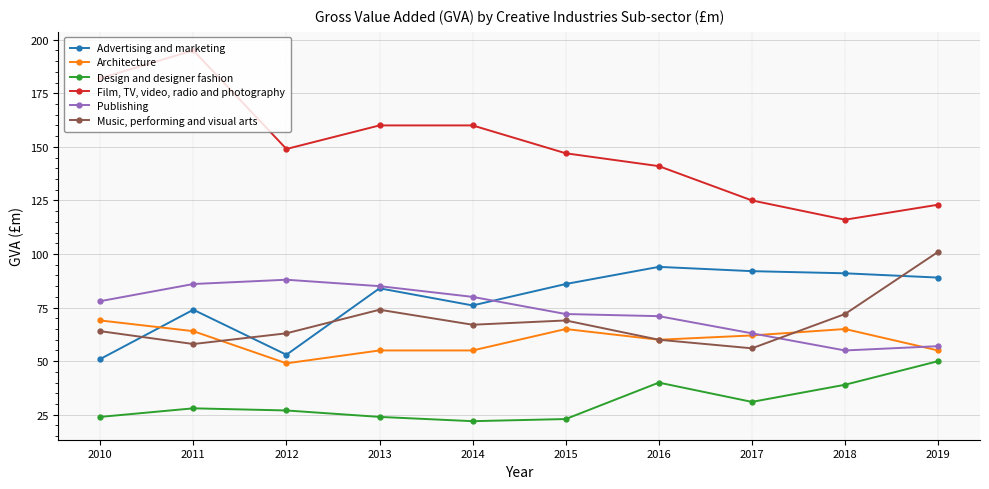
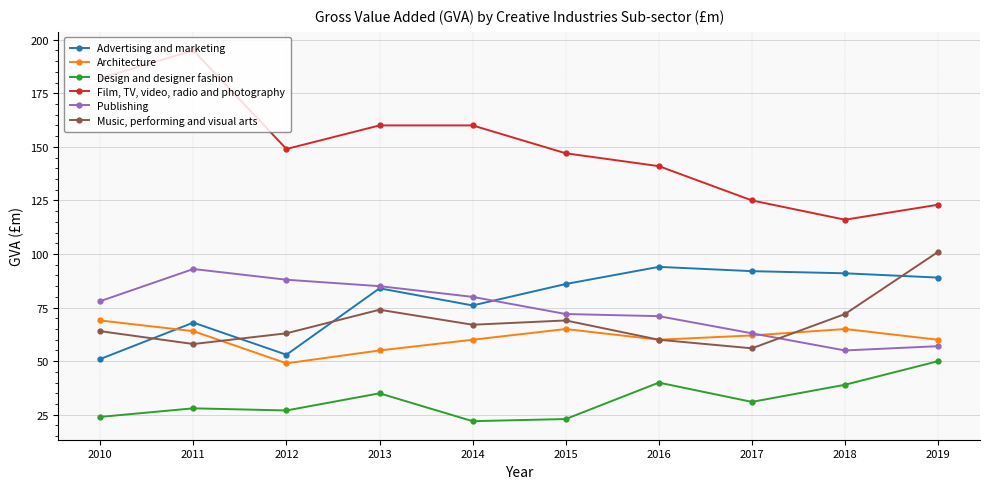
Advertising and marketing, 2011: 74 -> 68
Publishing, 2011: 86 -> 93
Design and designer fashion, 2013: 24 -> 35
Architecture, 2014: 55 -> 60
Architecture, 2019: 55 -> 60
